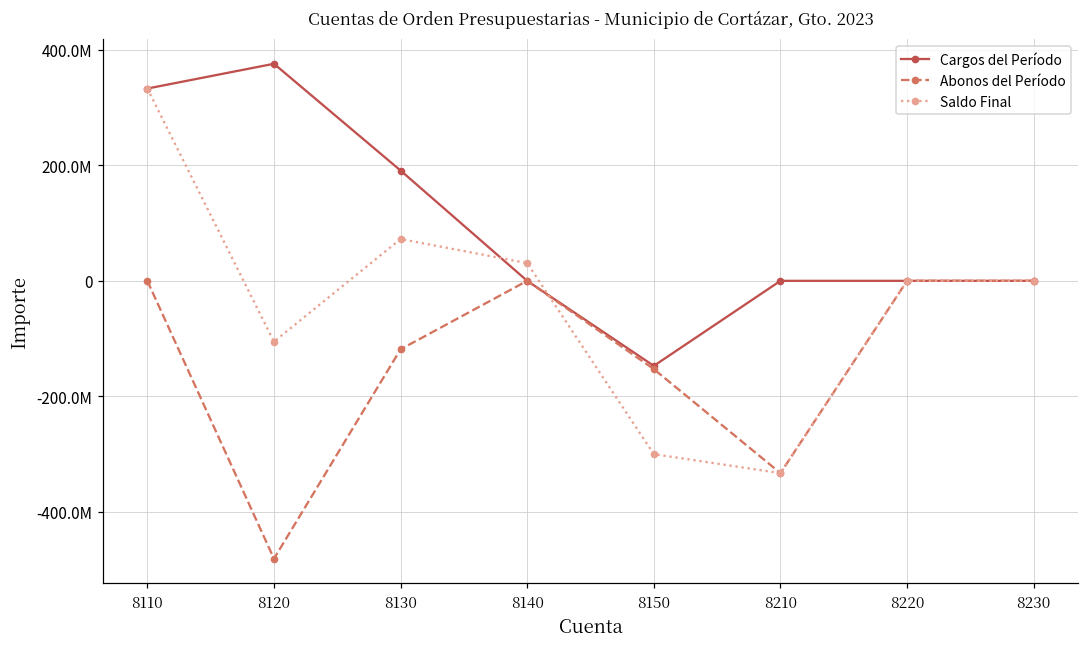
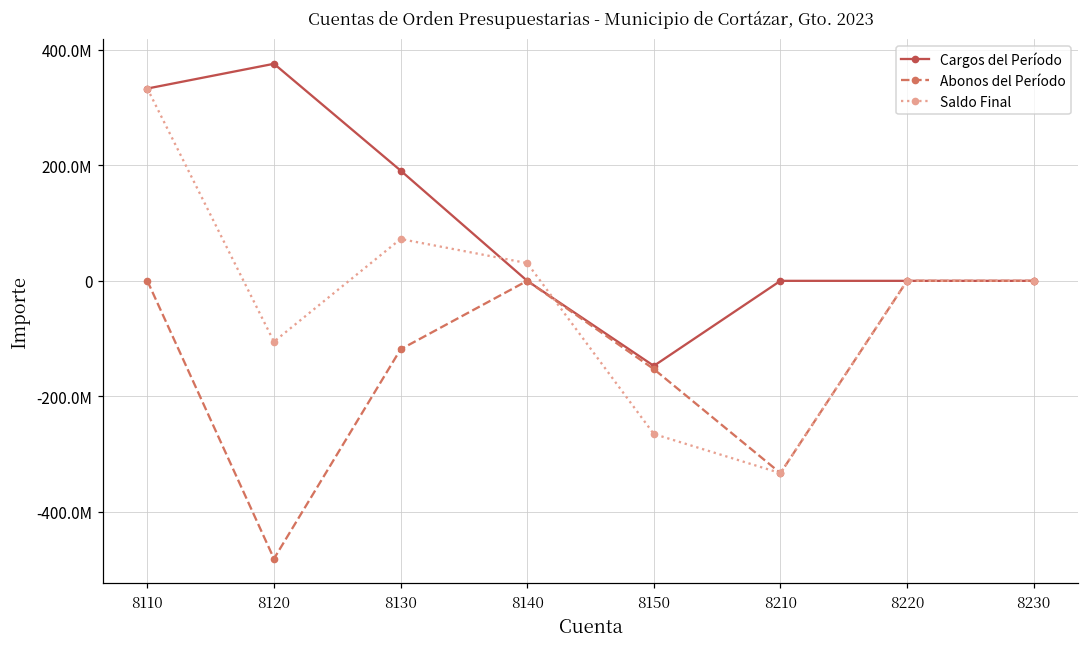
Saldo Final, 8150: -300000000 -> -270000000
